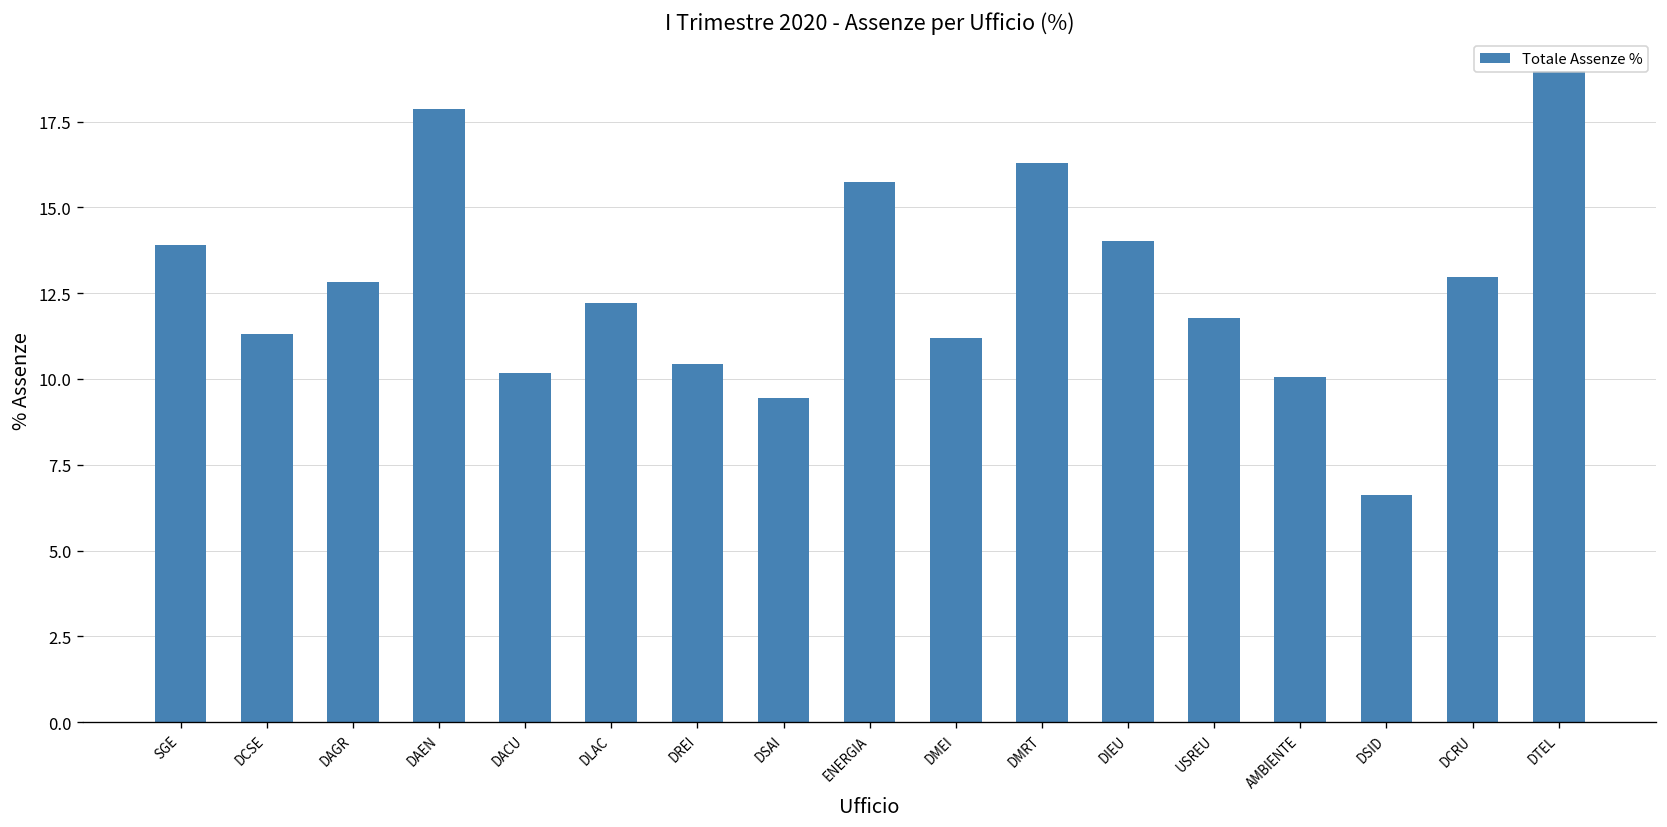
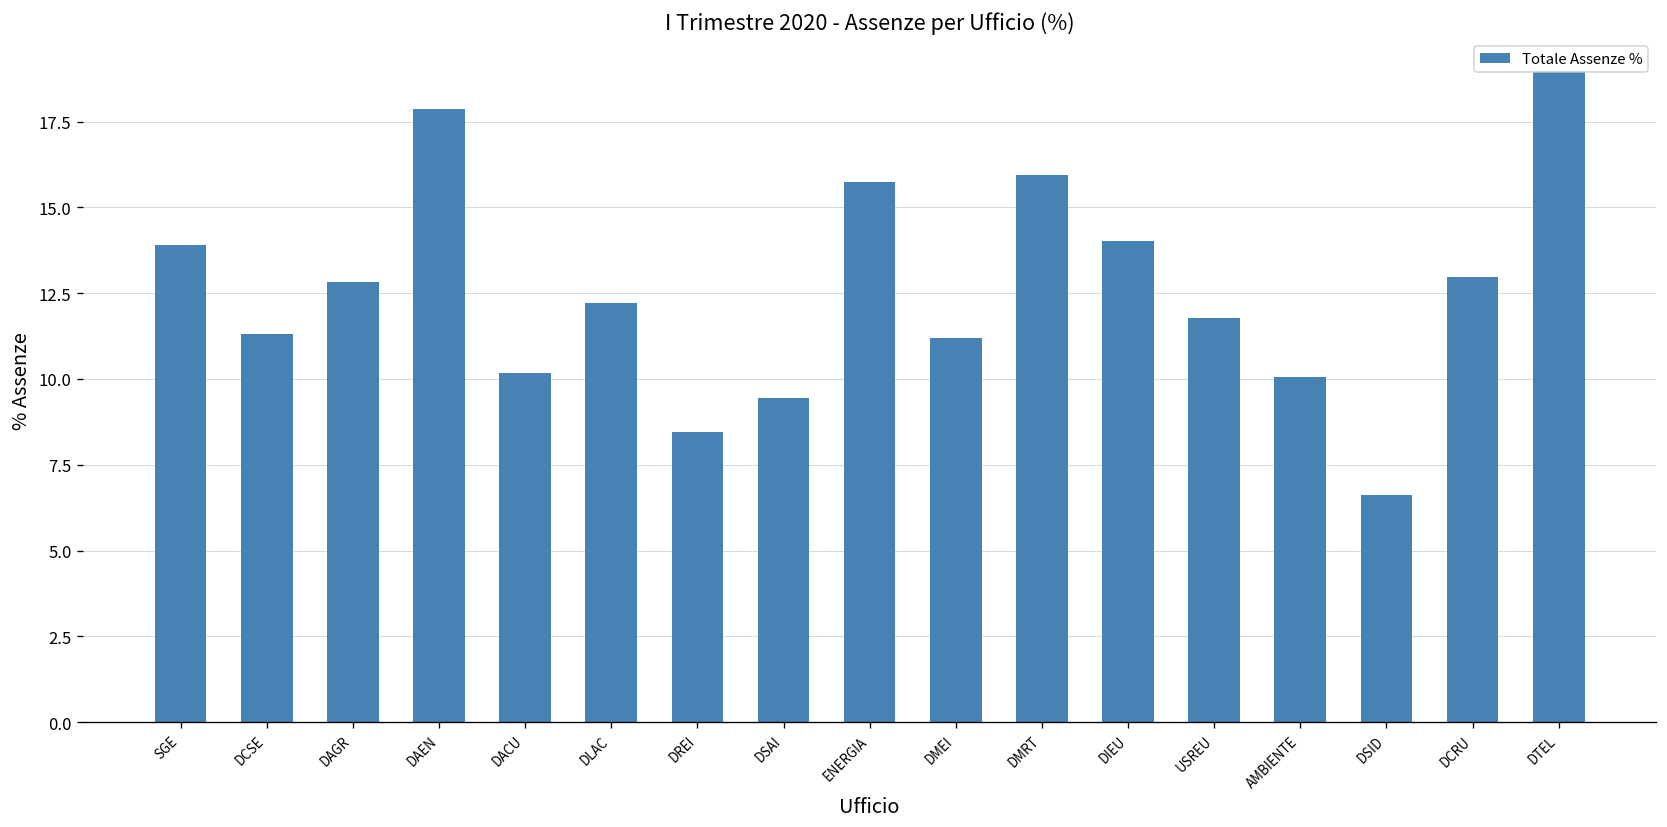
DREI: 10.4 -> 8.5
DMRT: 16.3 -> 15.9
